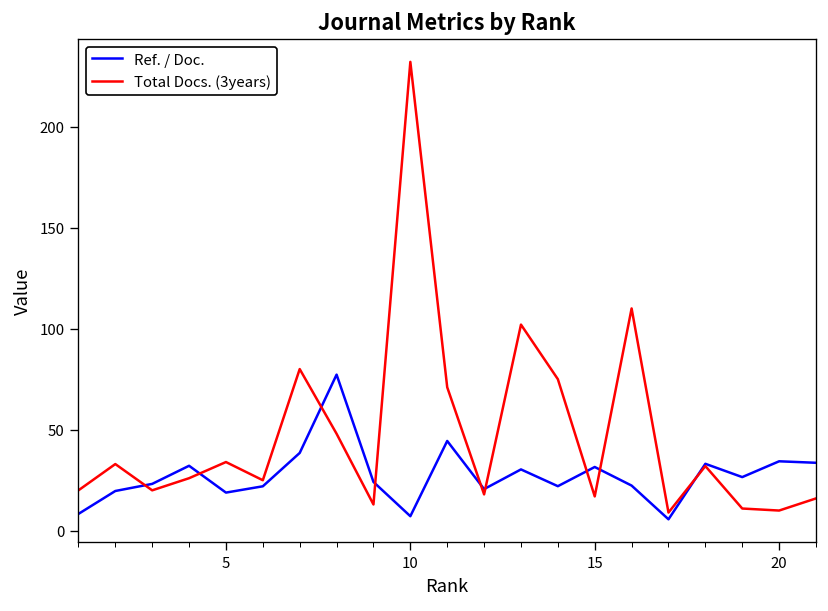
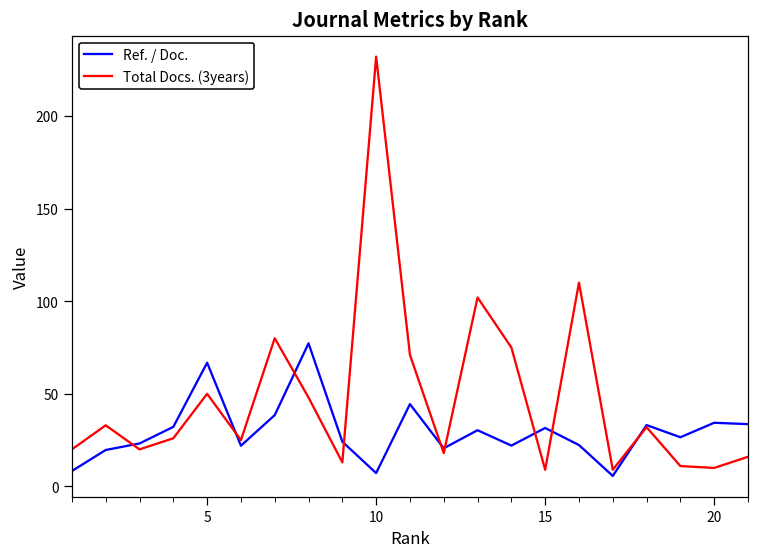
Ref. / Doc., 5: 19 -> 67
Total Docs. (3years), 5: 34 -> 50
Total Docs. (3years), 15: 17 -> 9
